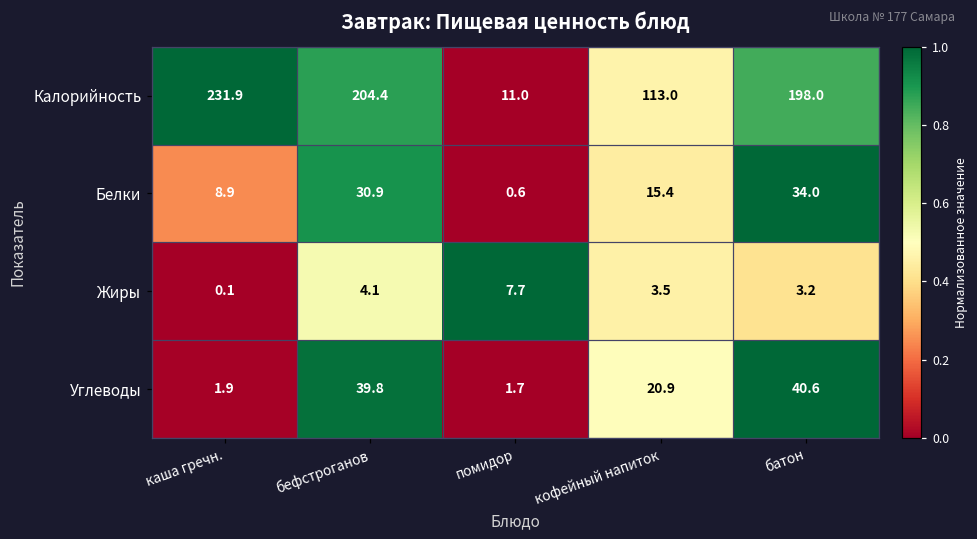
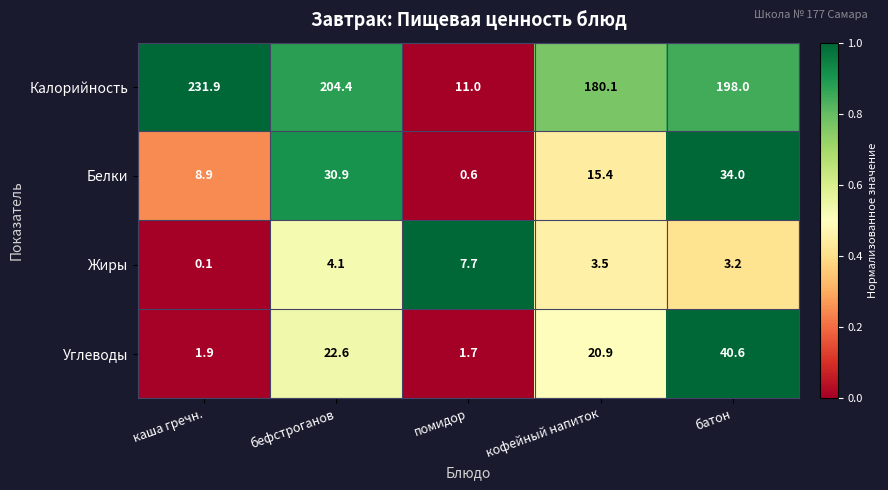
Калорийность, кофейный напиток: 113.0 -> 180.1
Углеводы, бефстроганов: 39.8 -> 22.6
